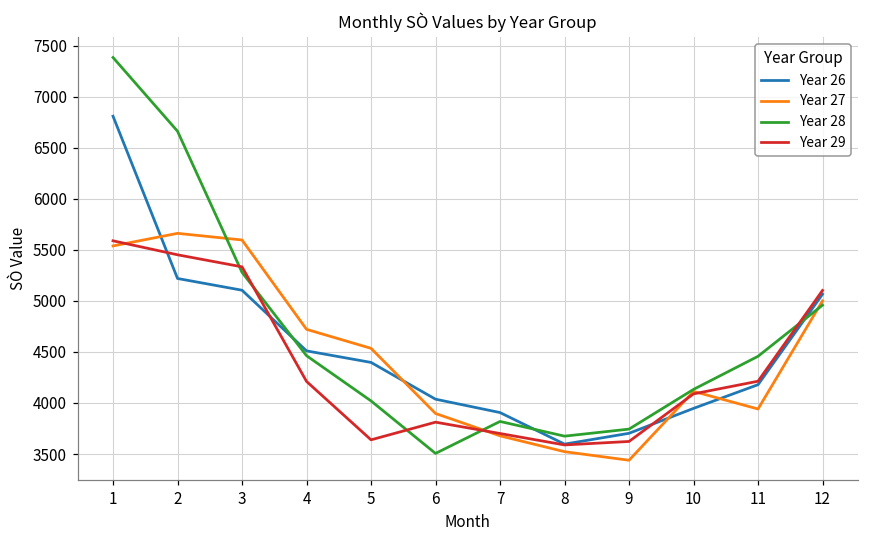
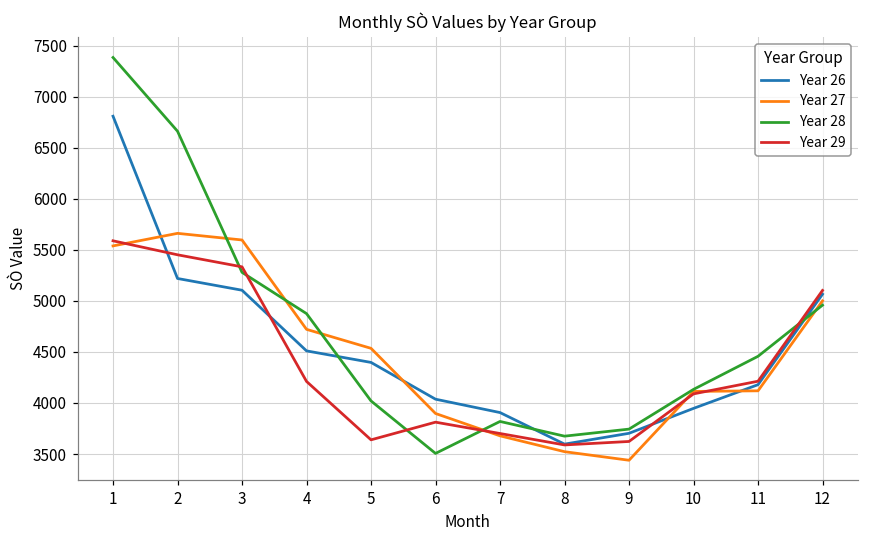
Year 28, 4: 4500 -> 4900
Year 27, 11: 3900 -> 4100
